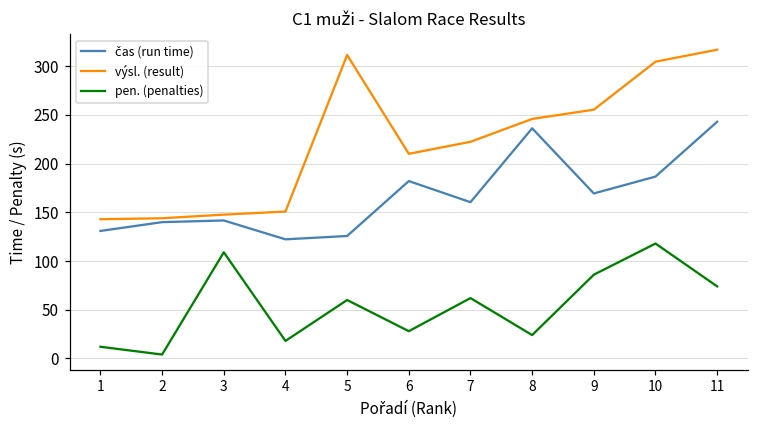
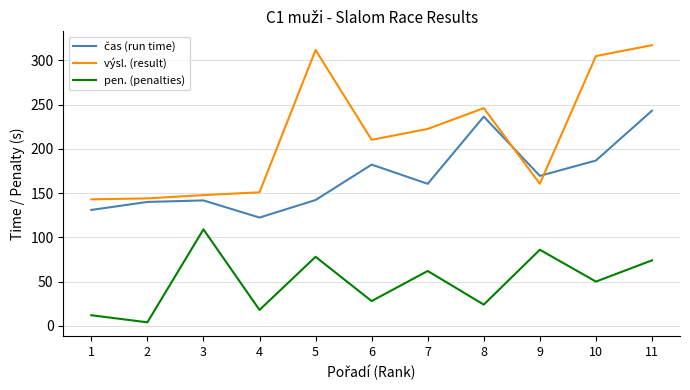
čas (run time), 5: 130 -> 140
pen. (penalties), 5: 60 -> 80
výsl. (result), 9: 260 -> 160
pen. (penalties), 10: 120 -> 50
